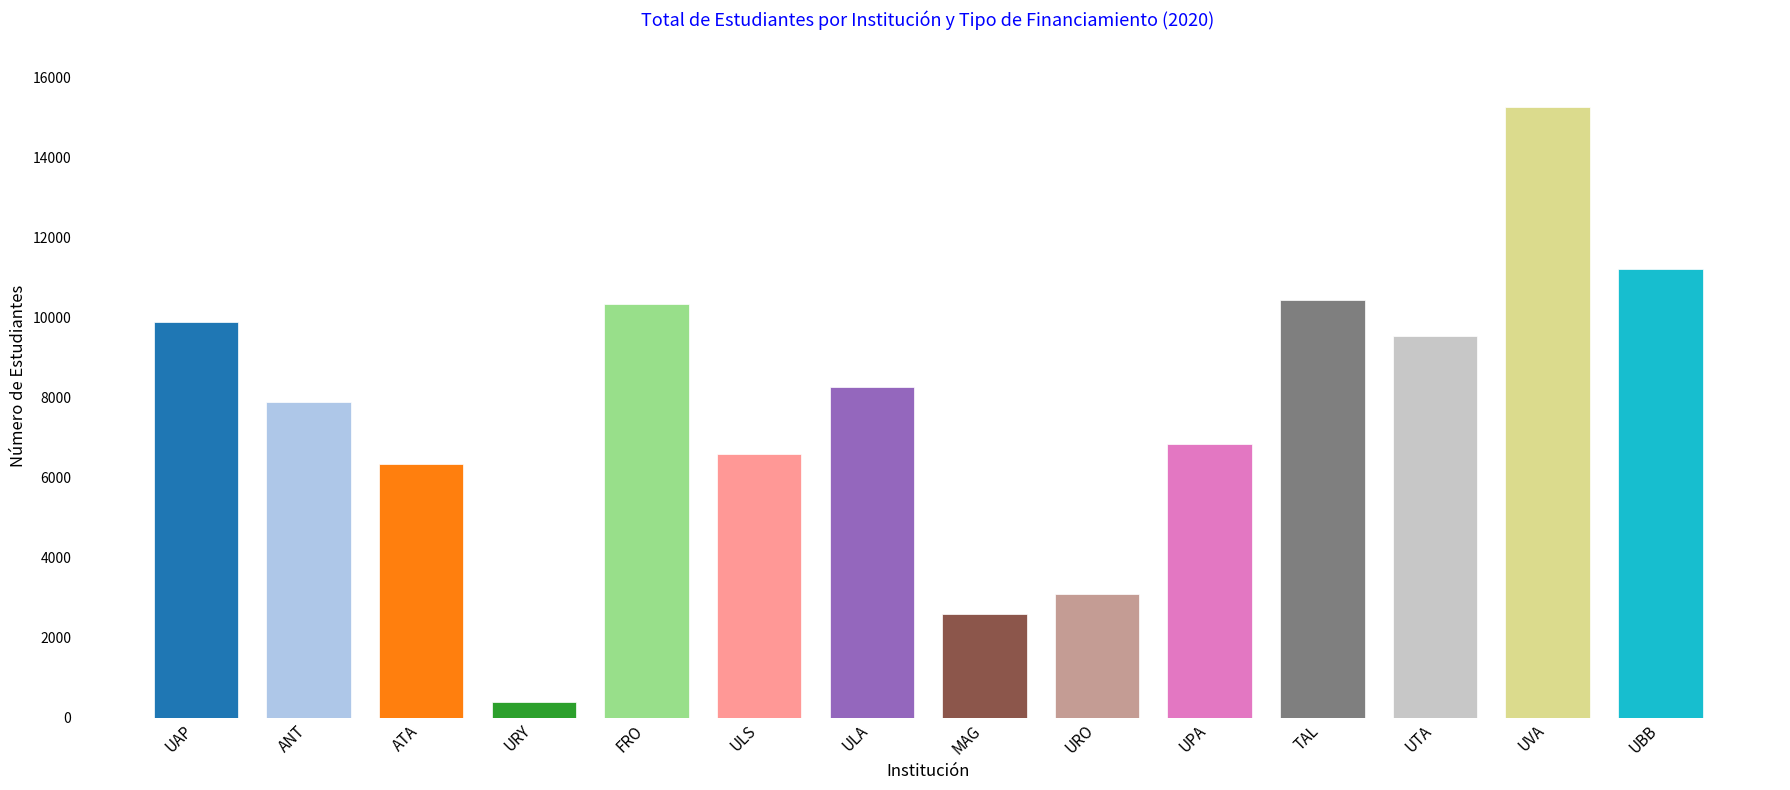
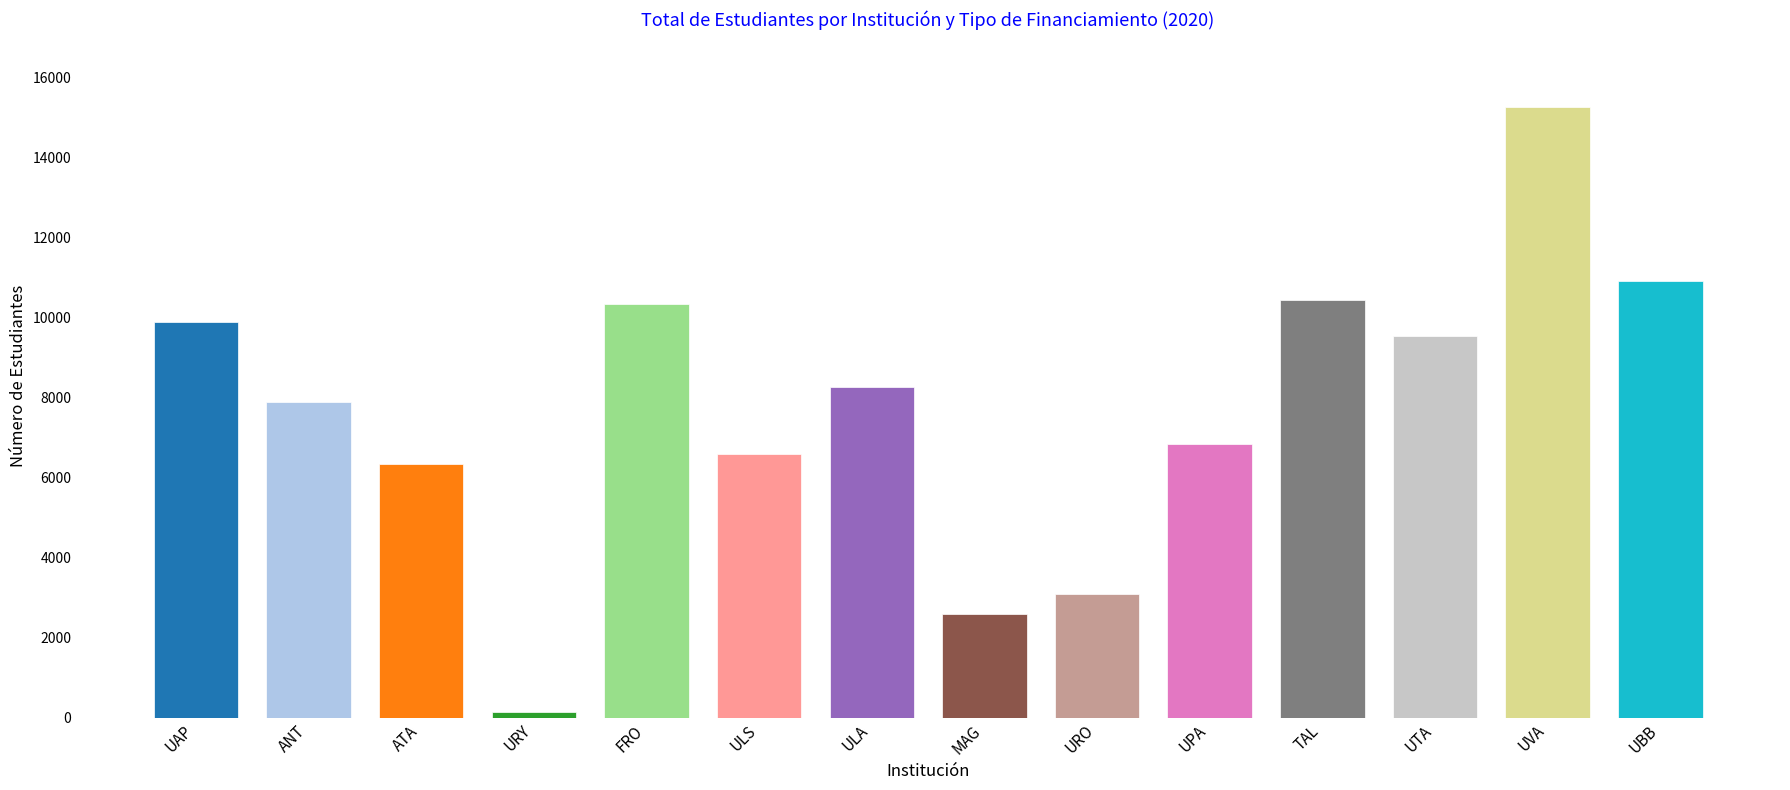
URY: 400 -> 100
UBB: 11200 -> 10900
